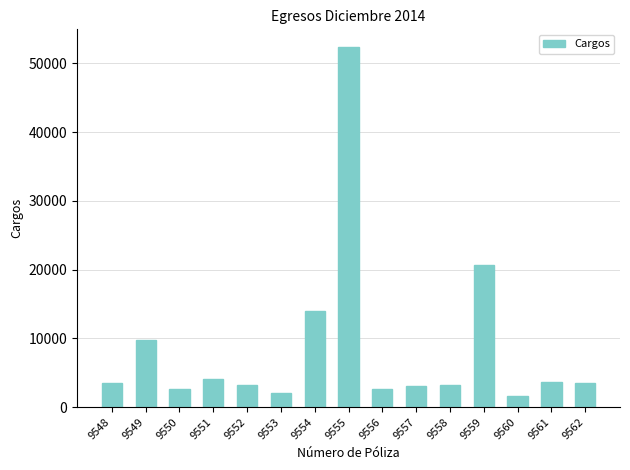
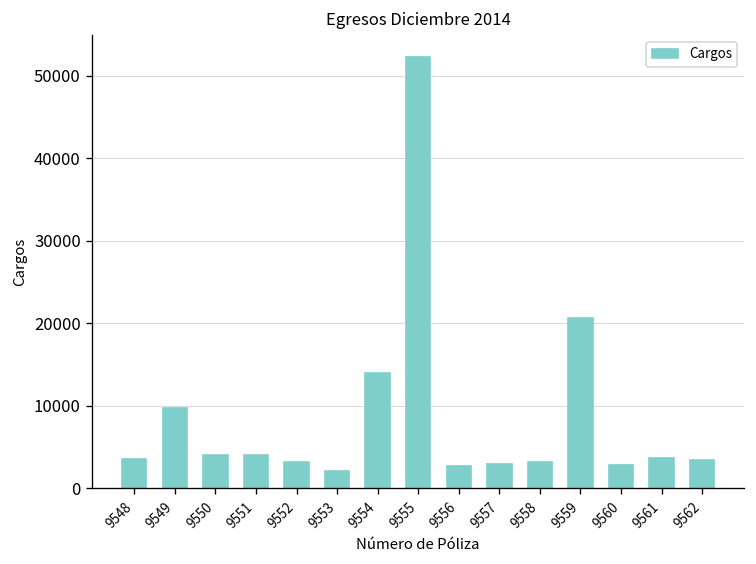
9550: 3000 -> 4000
9560: 2000 -> 3000
